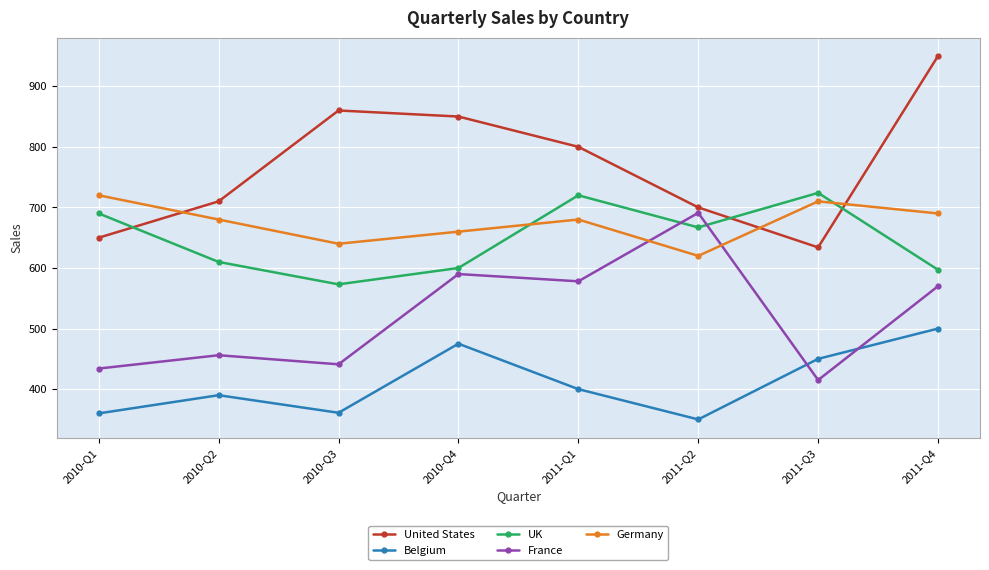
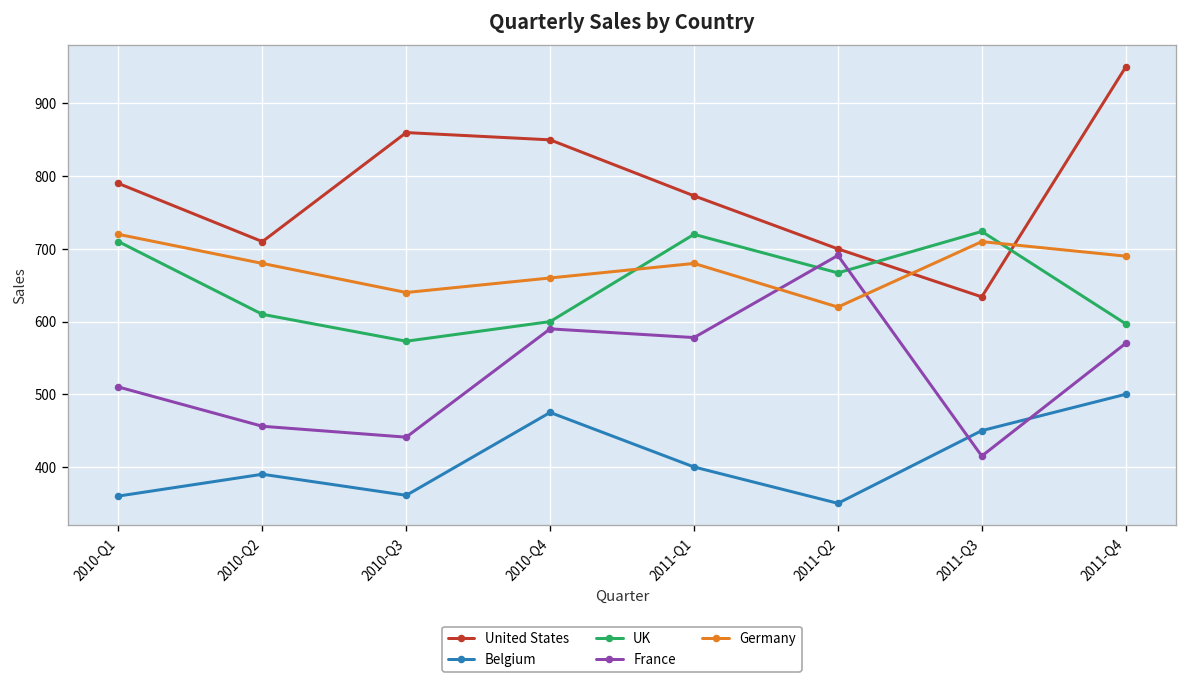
United States, 2010-Q1: 650 -> 790
UK, 2010-Q1: 690 -> 710
France, 2010-Q1: 430 -> 510
United States, 2011-Q1: 800 -> 770
